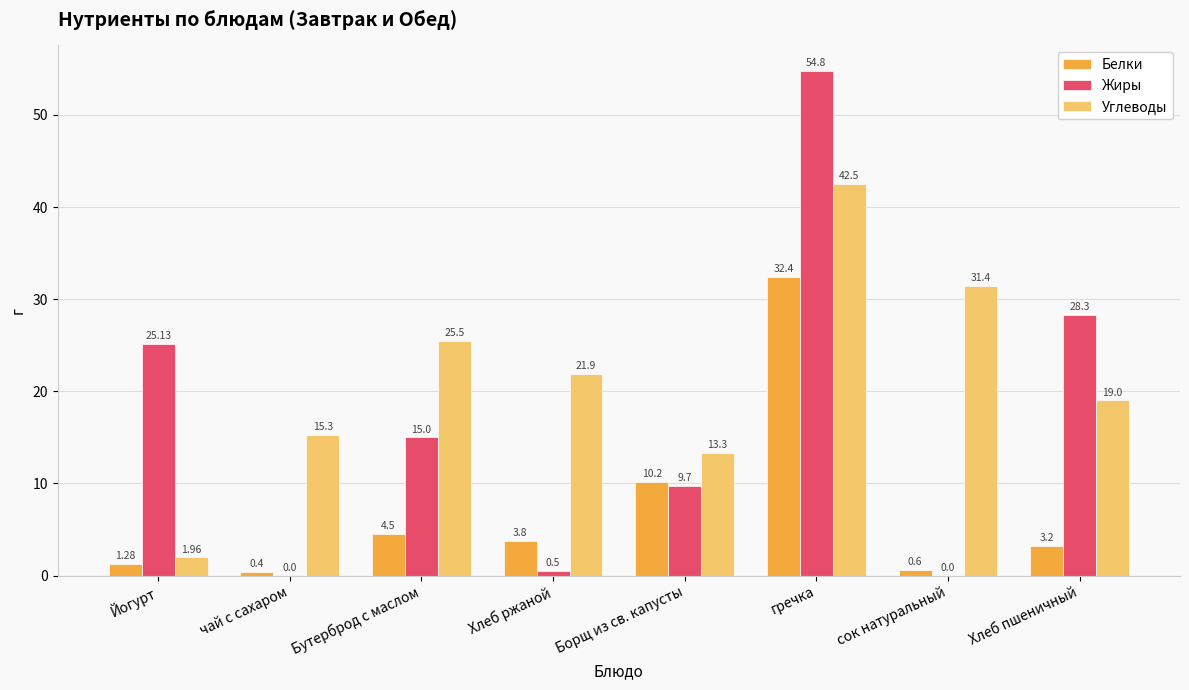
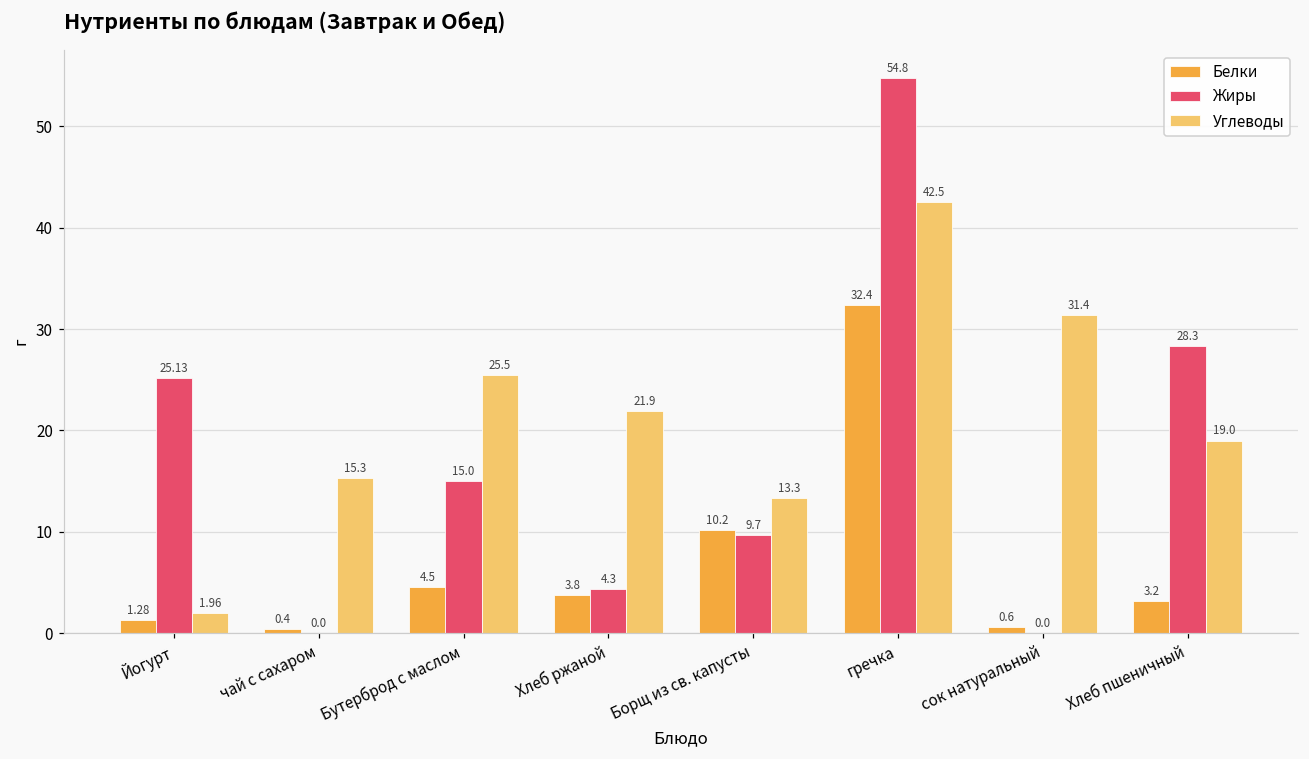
Жиры, Хлеб ржаной: 0.5 -> 4.3
